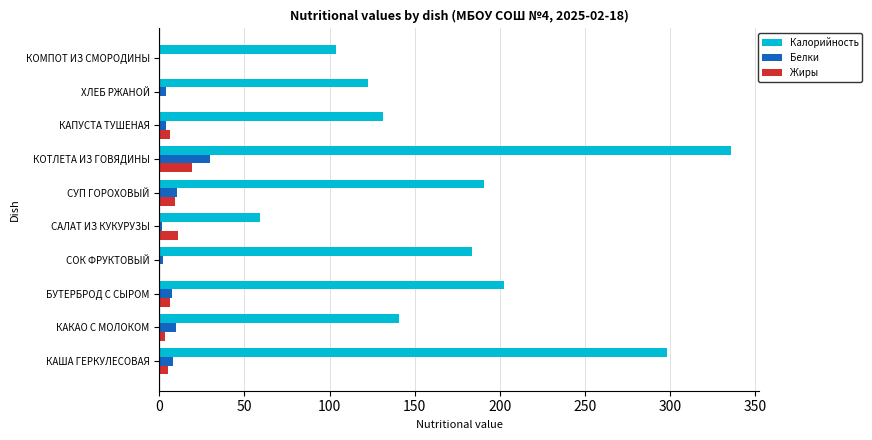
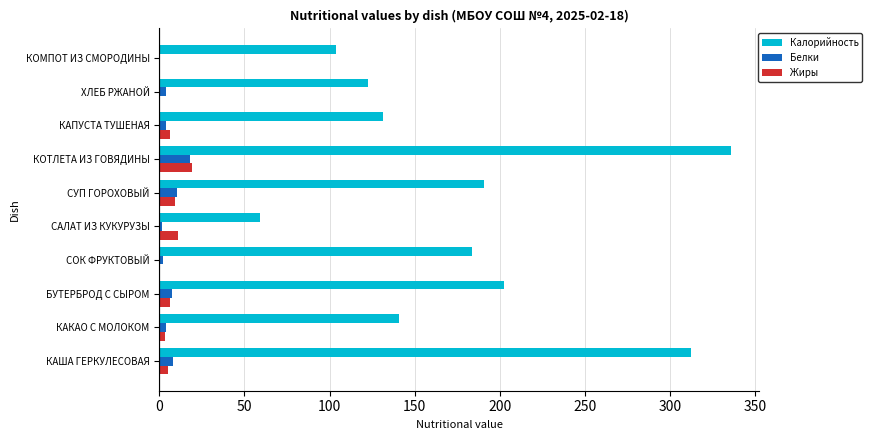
Белки, КОТЛЕТА ИЗ ГОВЯДИНЫ: 30 -> 18
Белки, КАКАО С МОЛОКОМ: 10 -> 4
Калорийность, КАША ГЕРКУЛЕСОВАЯ: 298 -> 312
